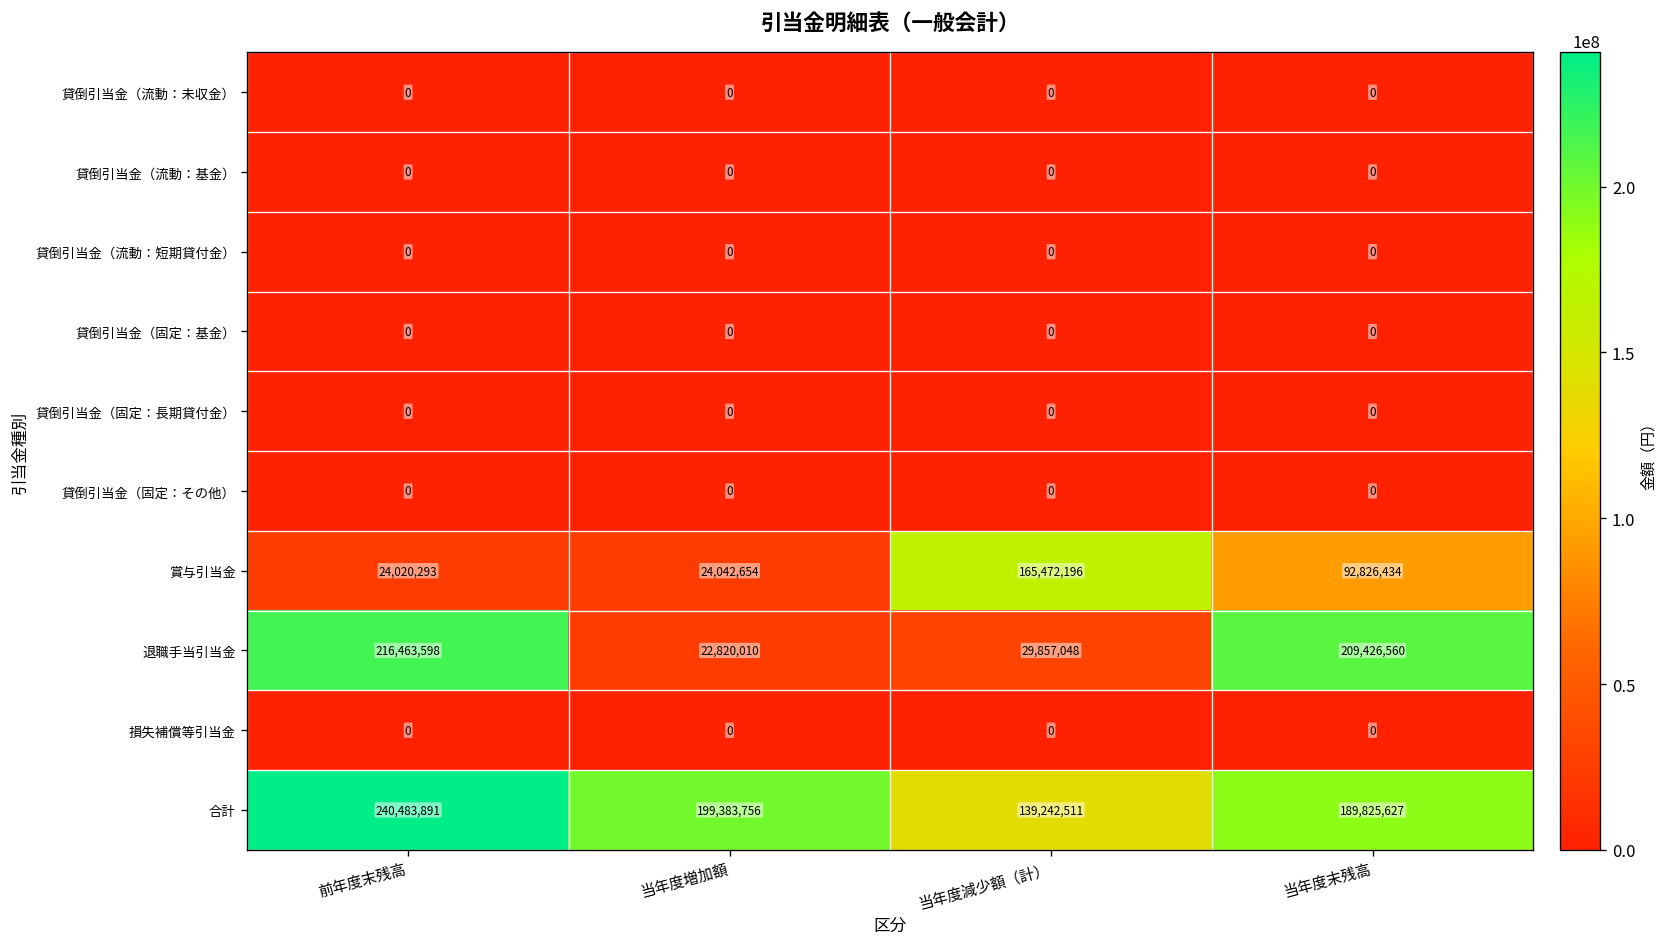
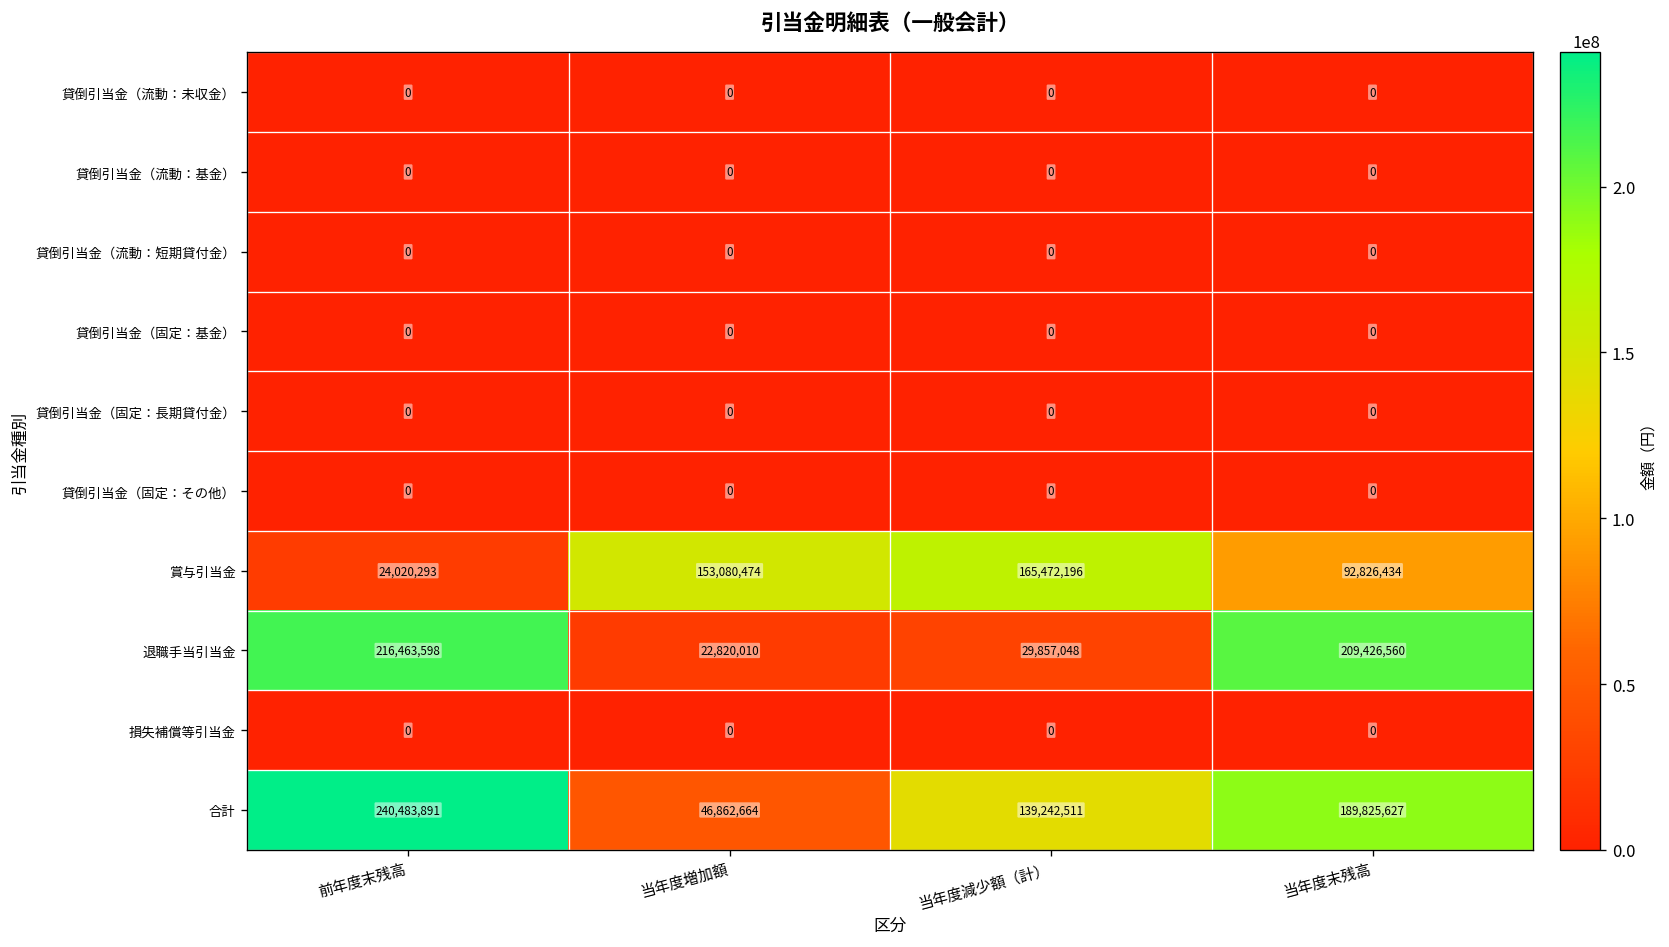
賞与引当金, 当年度増加額: 24,042,654 -> 153,080,474
合計, 当年度増加額: 199,383,756 -> 46,862,664
